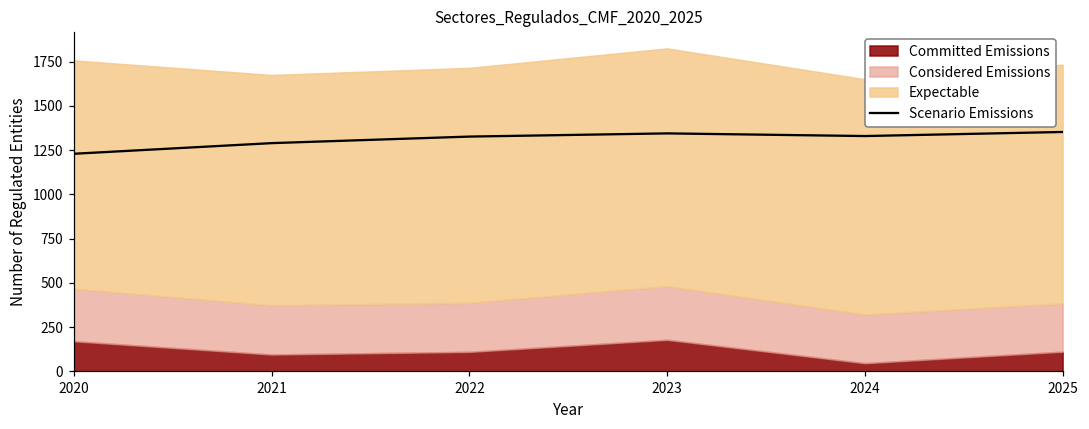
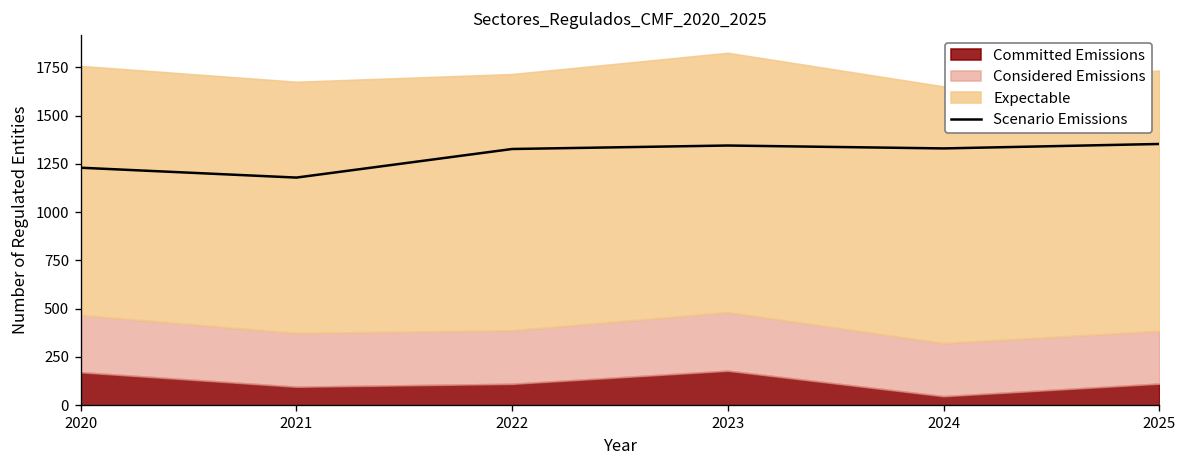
Scenario Emissions, 2021: 1290 -> 1180
